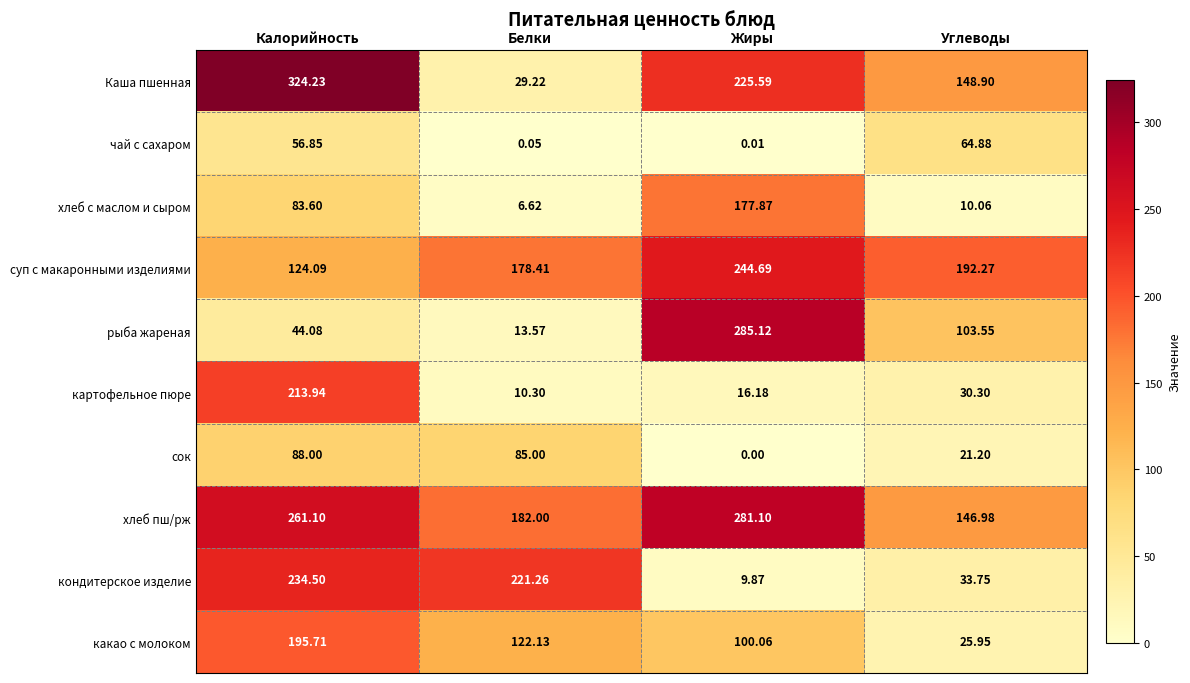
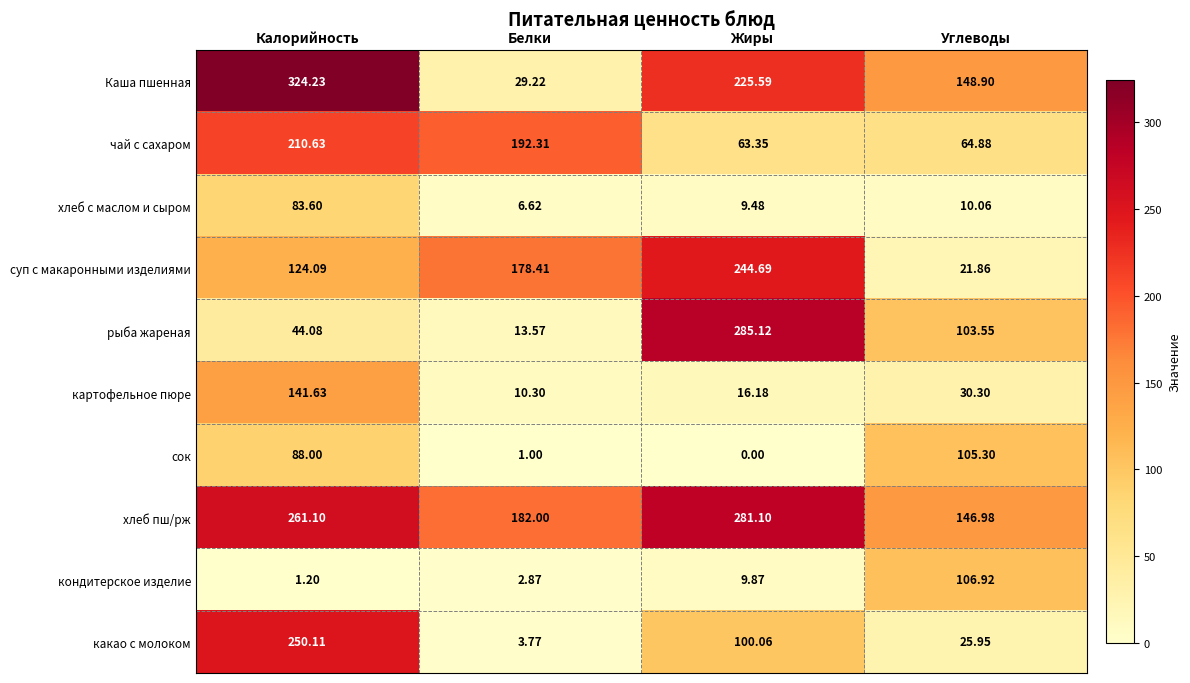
чай с сахаром, Калорийность: 56.85 -> 210.63
чай с сахаром, Белки: 0.05 -> 192.31
чай с сахаром, Жиры: 0.01 -> 63.35
хлеб с маслом и сыром, Жиры: 177.87 -> 9.48
суп с макаронными изделиями, Углеводы: 192.27 -> 21.86
картофельное пюре, Калорийность: 213.94 -> 141.63
сок, Белки: 85.00 -> 1.00
сок, Углеводы: 21.20 -> 105.30
кондитерское изделие, Калорийность: 234.50 -> 1.20
кондитерское изделие, Белки: 221.26 -> 2.87
кондитерское изделие, Углеводы: 33.75 -> 106.92
какао с молоком, Калорийность: 195.71 -> 250.11
какао с молоком, Белки: 122.13 -> 3.77
